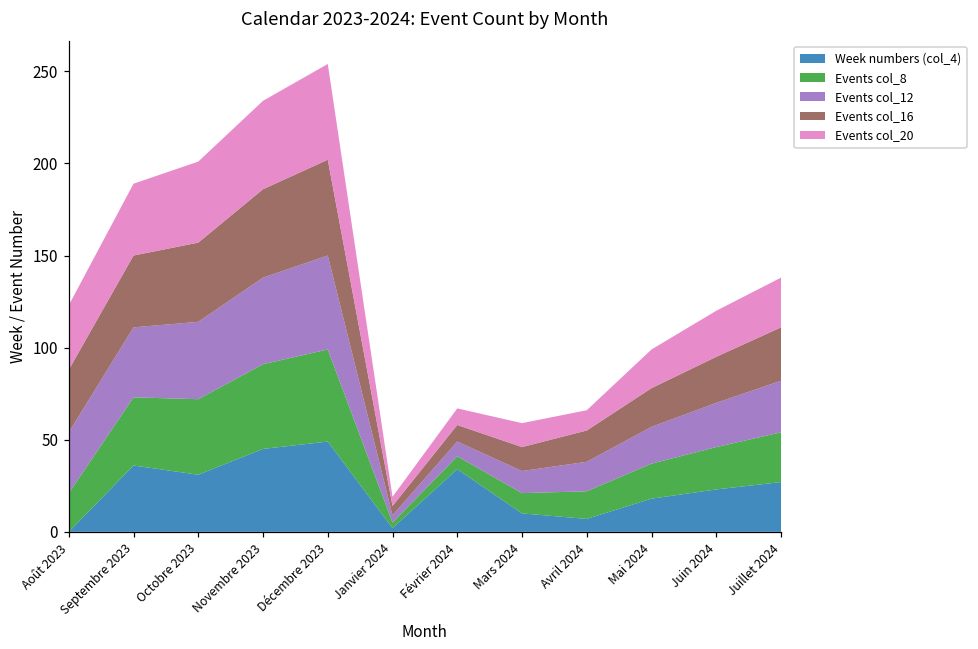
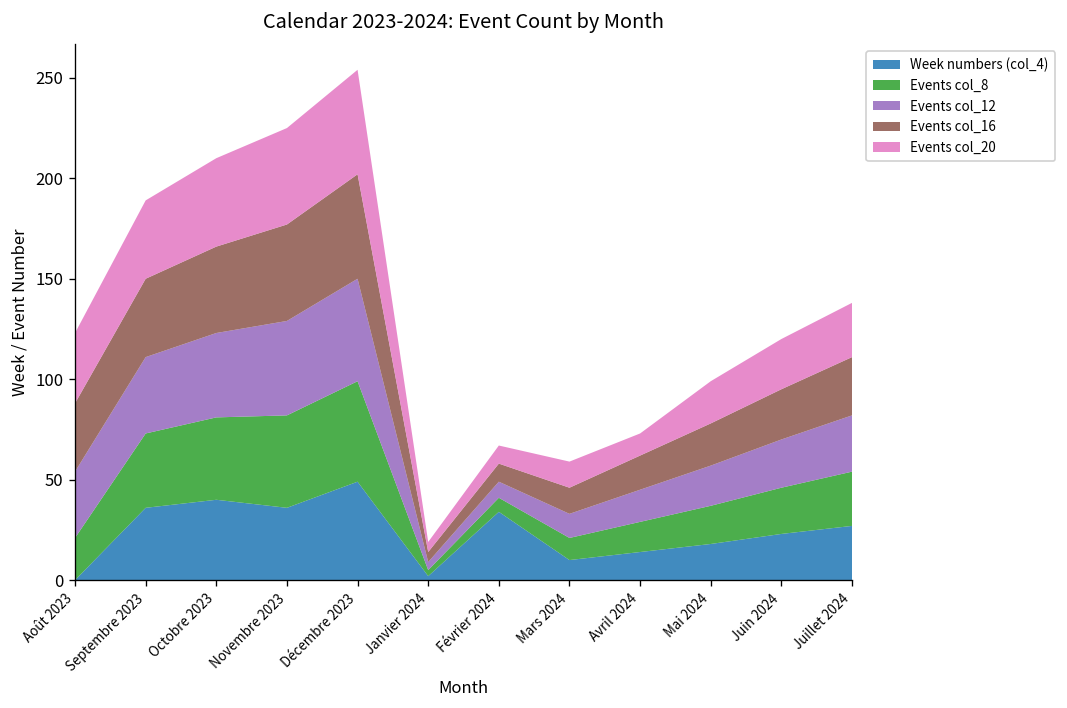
Week numbers (col_4), Octobre 2023: 31 -> 40
Week numbers (col_4), Novembre 2023: 45 -> 36
Week numbers (col_4), Avril 2024: 7 -> 14
